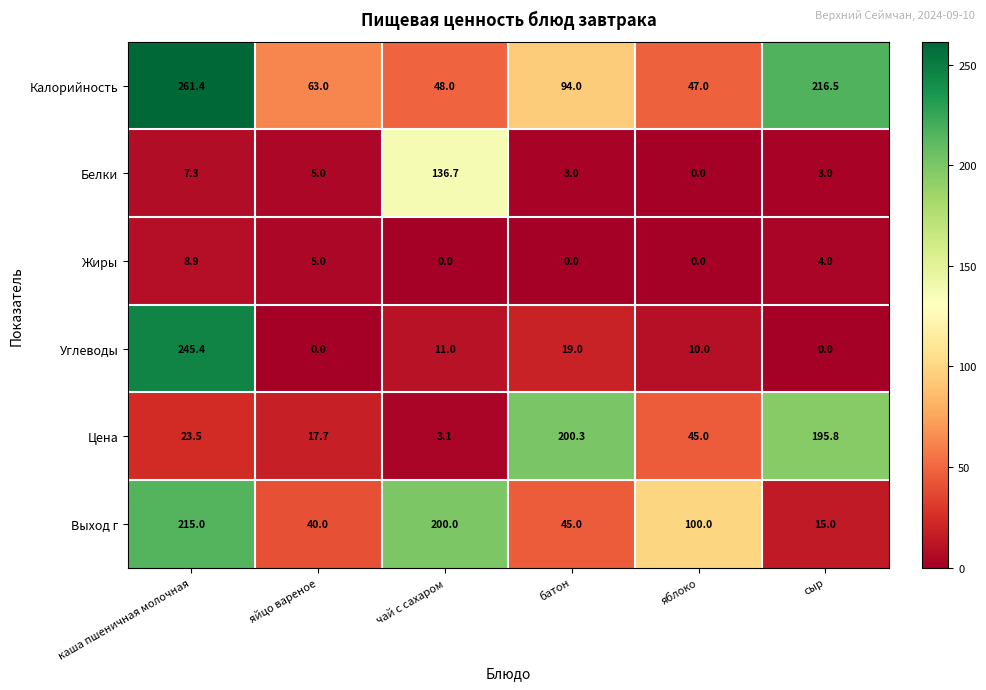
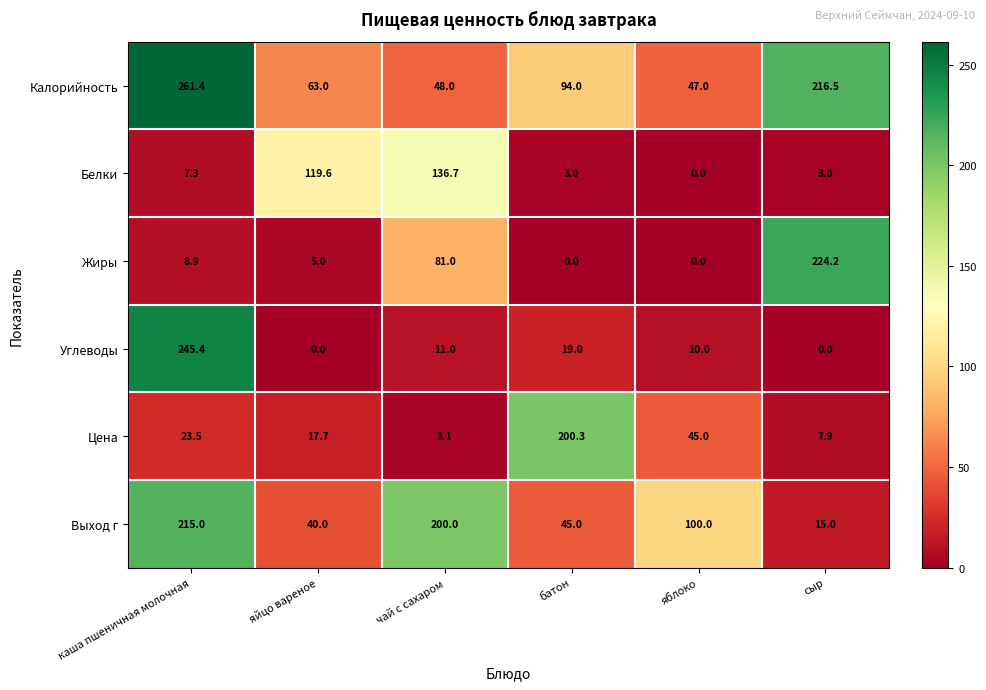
Белки, яйцо вареное: 5.0 -> 119.6
Жиры, чай с сахаром: 0.0 -> 81.0
Жиры, сыр: 4.0 -> 224.2
Цена, сыр: 195.8 -> 7.9
